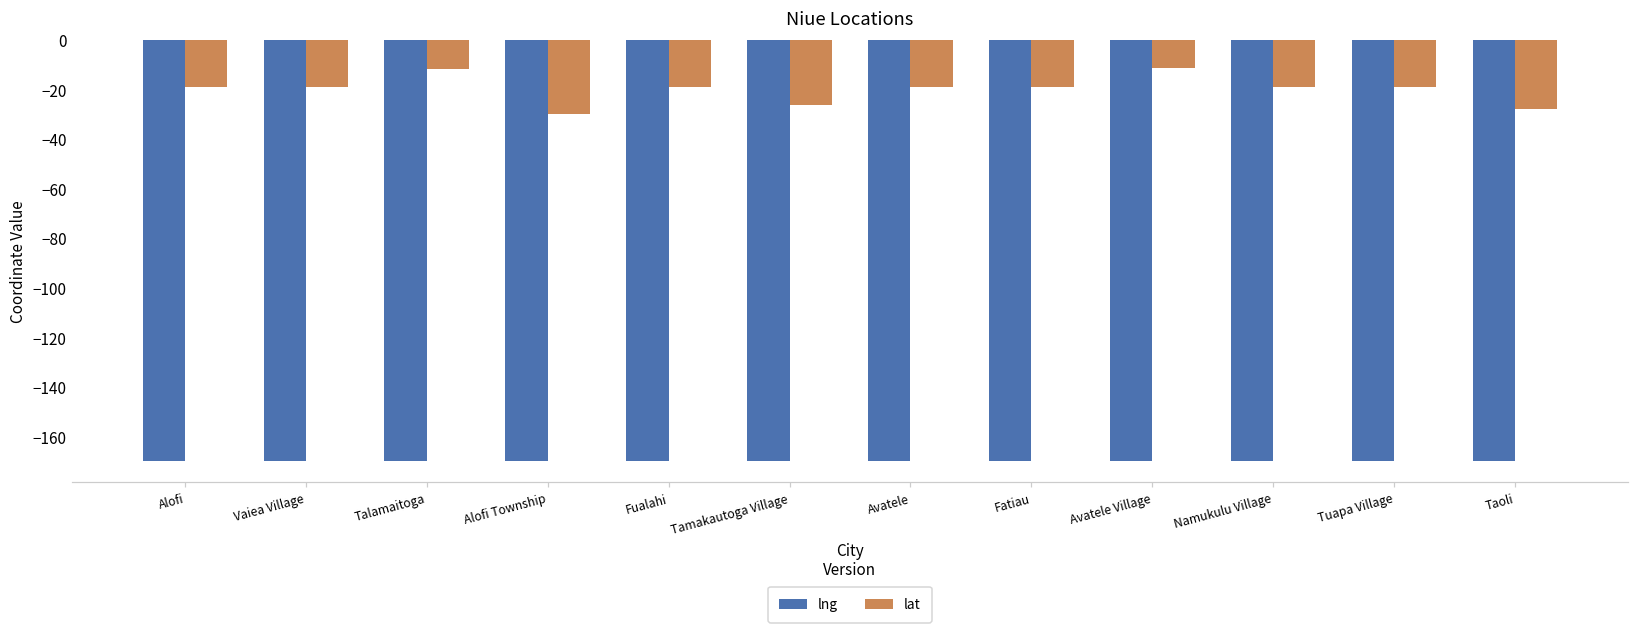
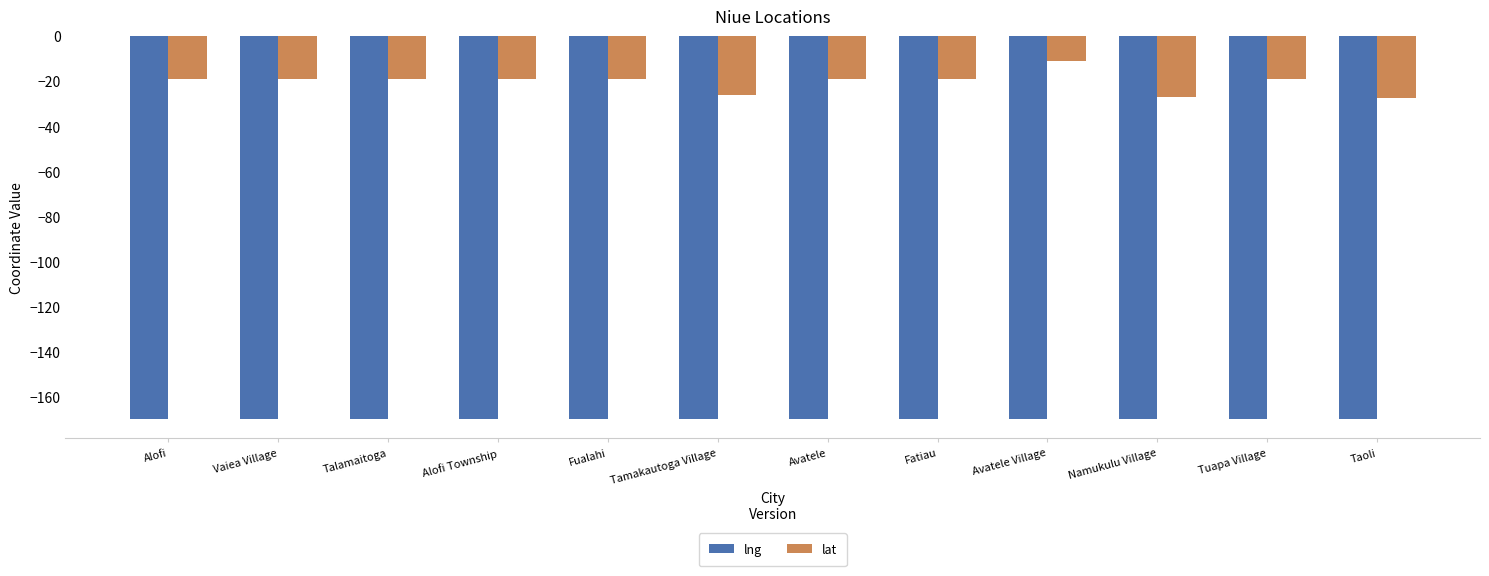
lat, Talamaitoga: -12 -> -19
lat, Alofi Township: -30 -> -19
lat, Namukulu Village: -19 -> -27
